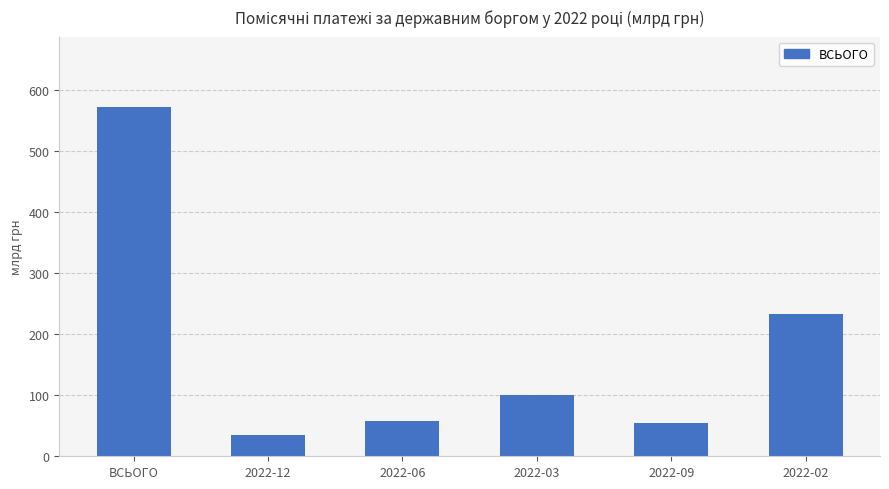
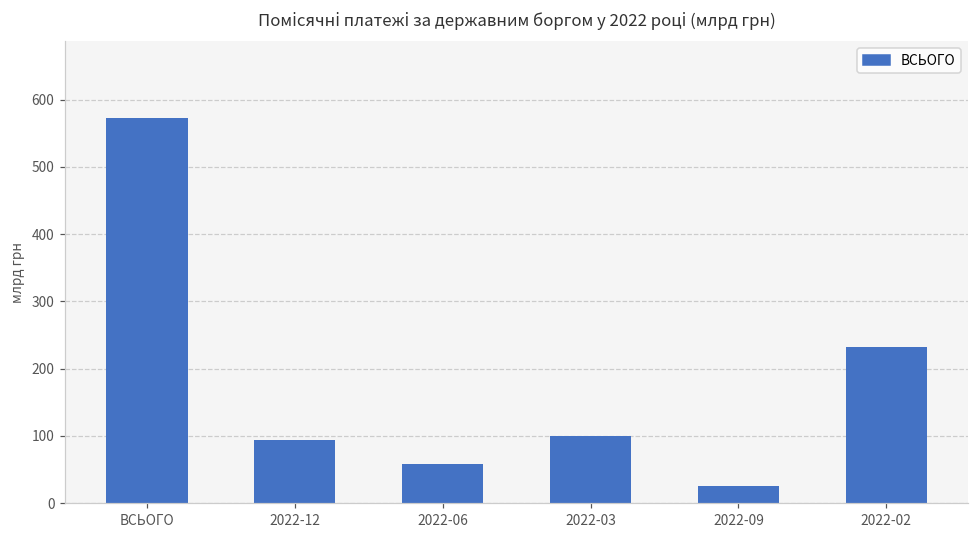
2022-12: 30 -> 90
2022-09: 50 -> 20
